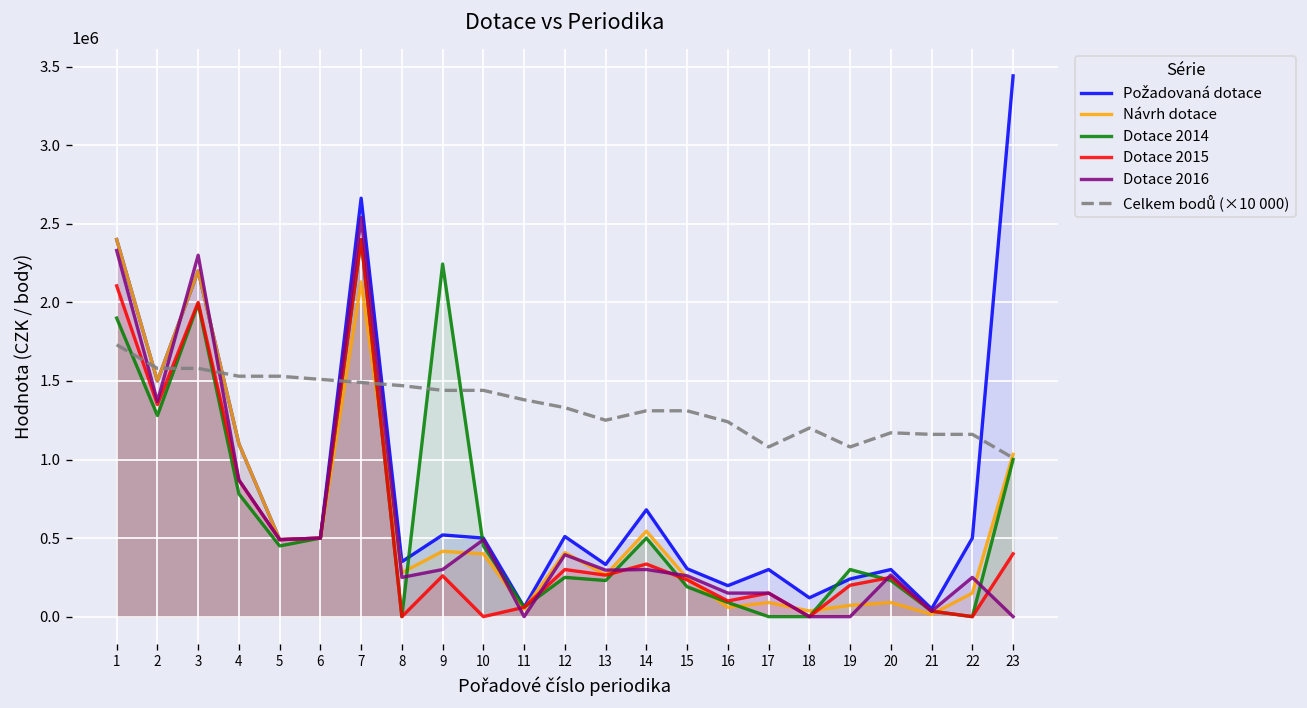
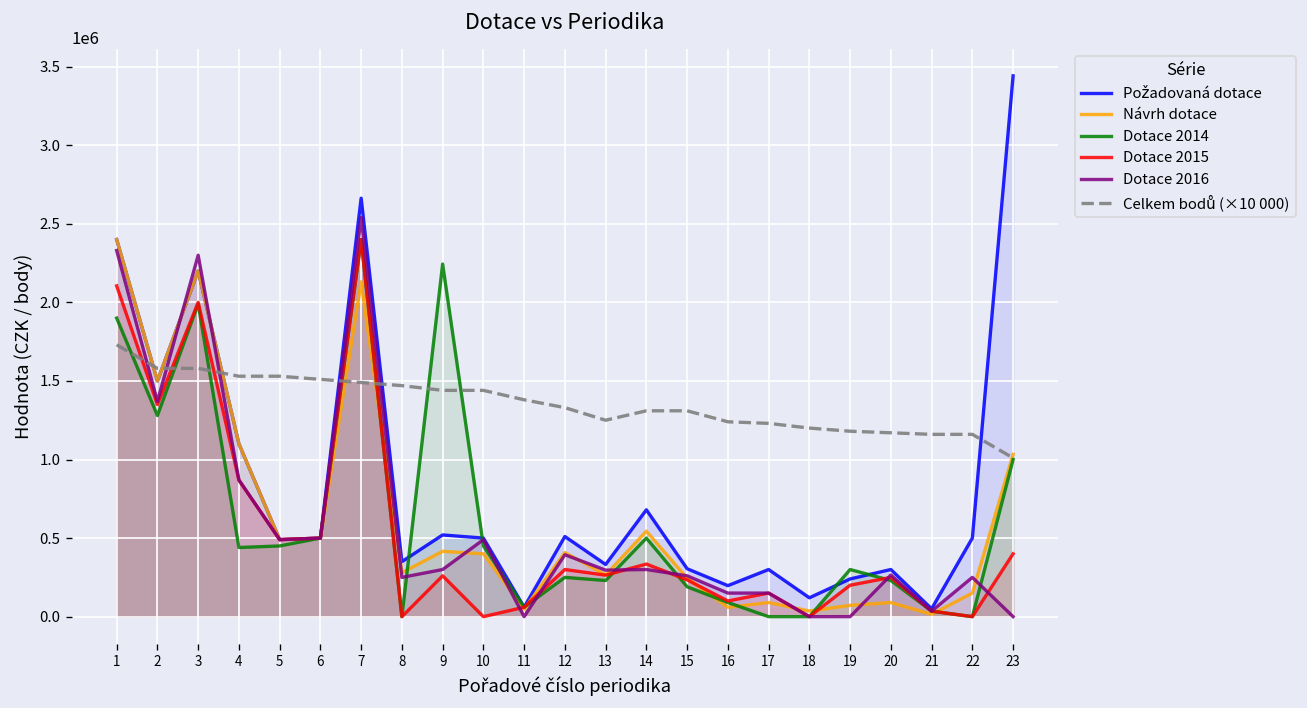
Dotace 2014, 4: 780000 -> 440000
Celkem bodů (×10 000), 17: 1080000 -> 1230000
Celkem bodů (×10 000), 19: 1080000 -> 1180000
